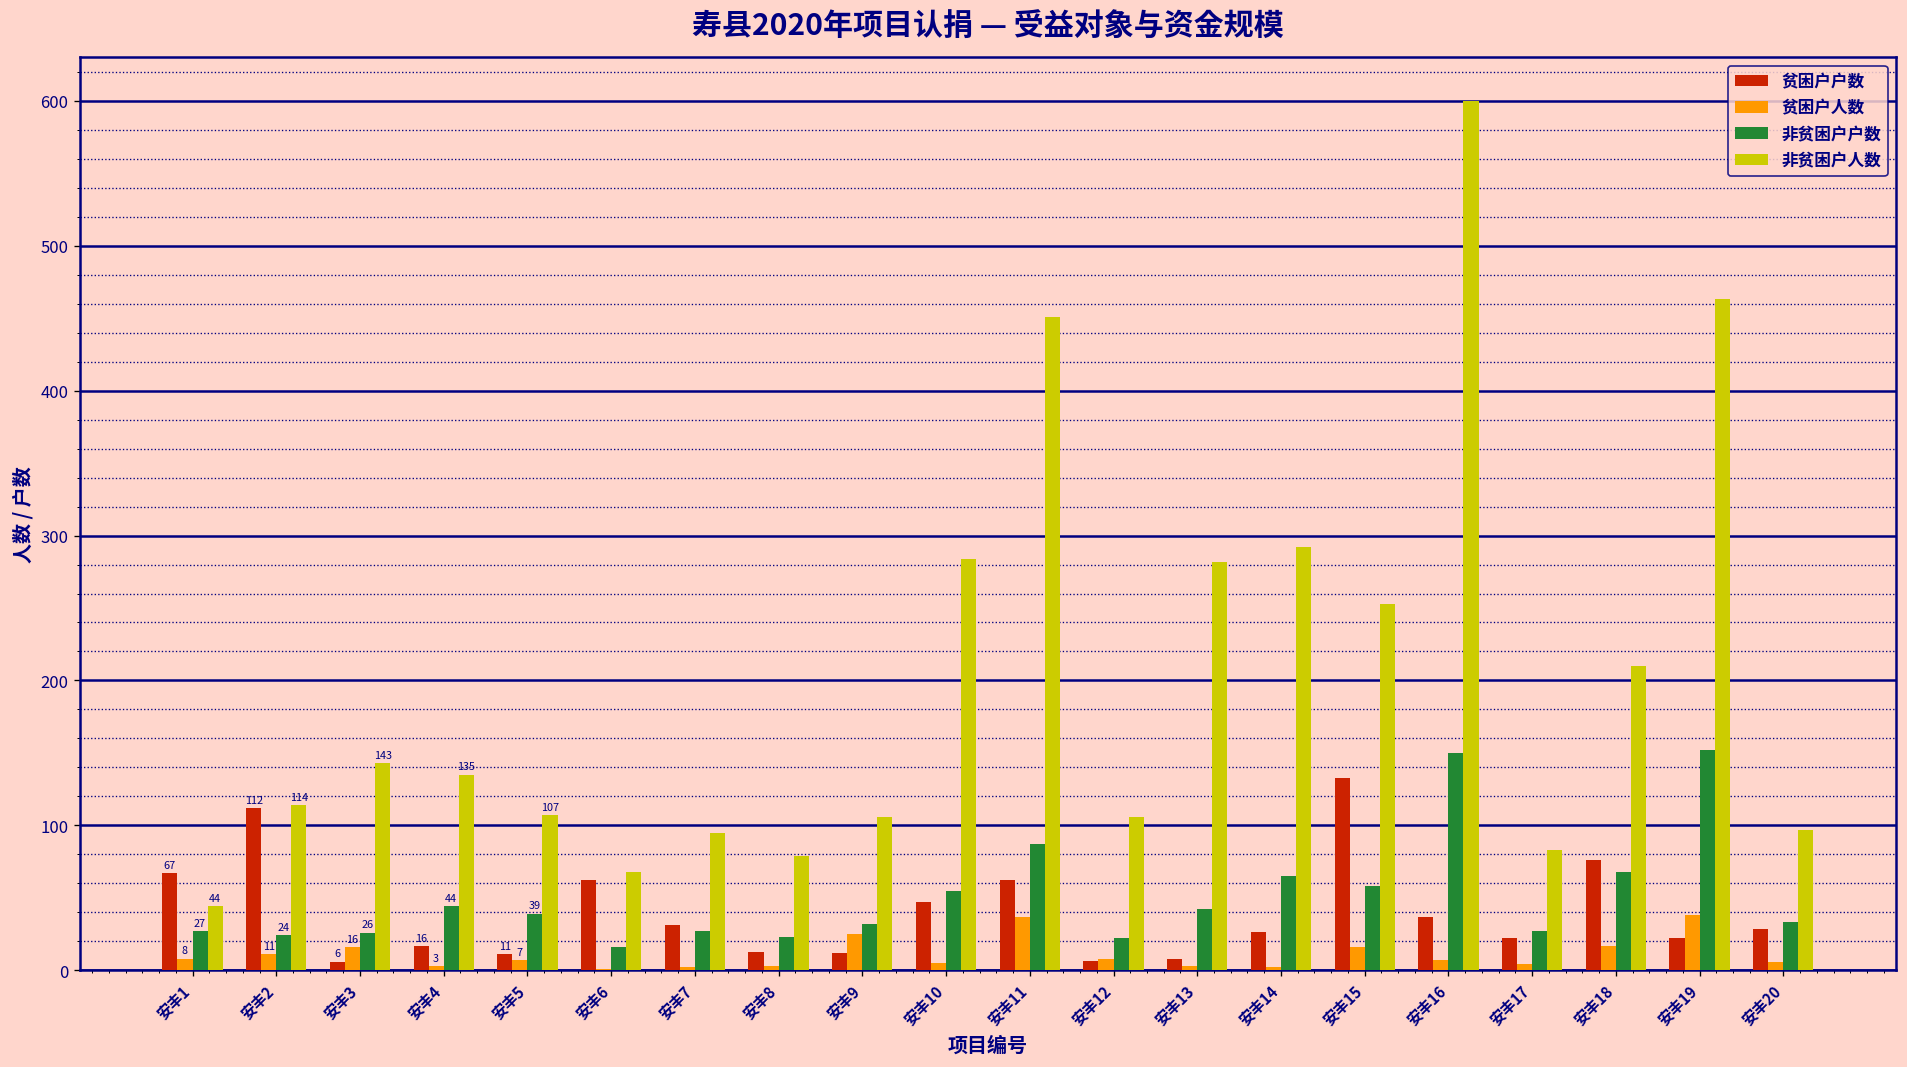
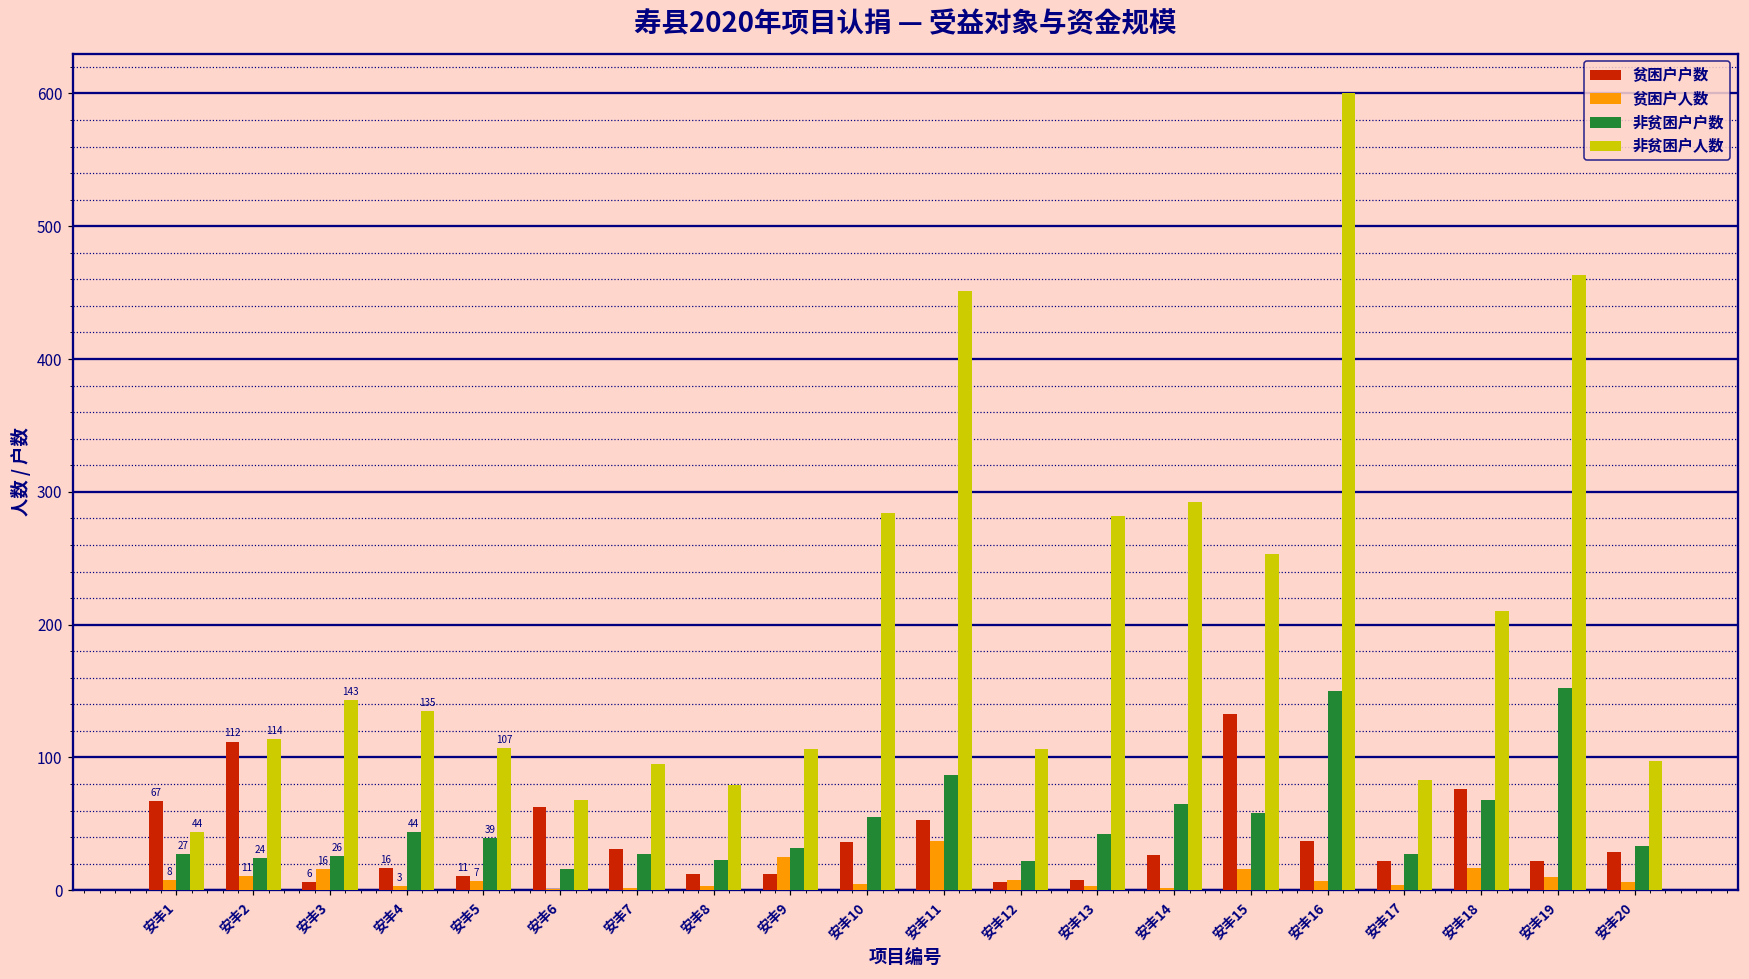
贫困户户数, 安丰10: 47 -> 36
贫困户户数, 安丰11: 62 -> 53
贫困户人数, 安丰19: 38 -> 10
